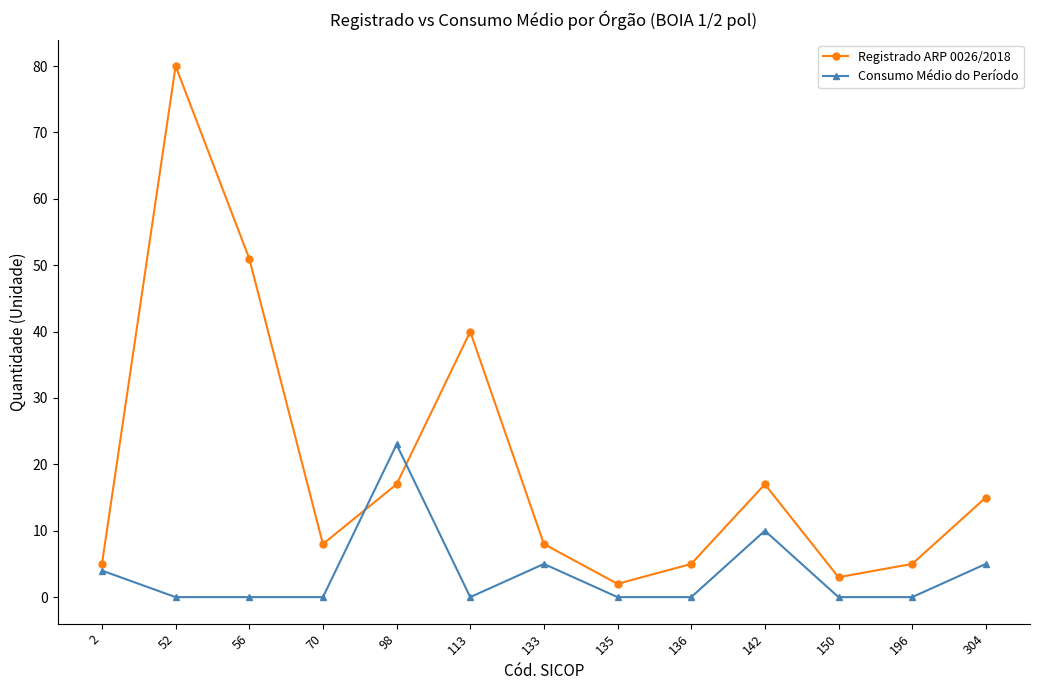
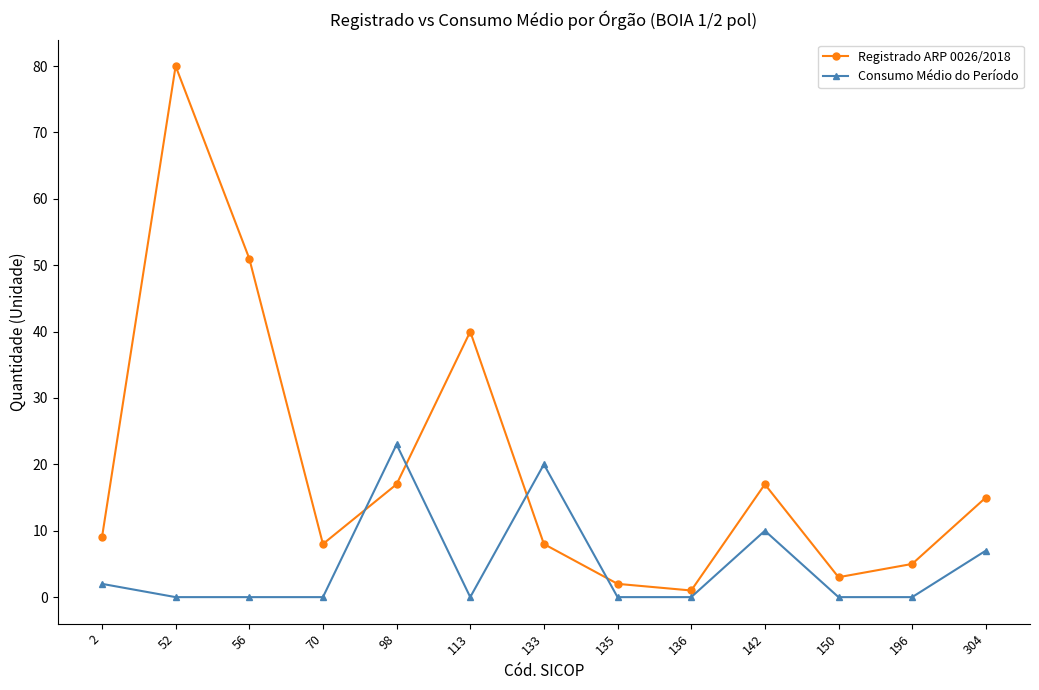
Registrado ARP 0026/2018, 2: 5 -> 9
Consumo Médio do Período, 2: 4 -> 2
Consumo Médio do Período, 133: 5 -> 20
Registrado ARP 0026/2018, 136: 5 -> 1
Consumo Médio do Período, 304: 5 -> 7
